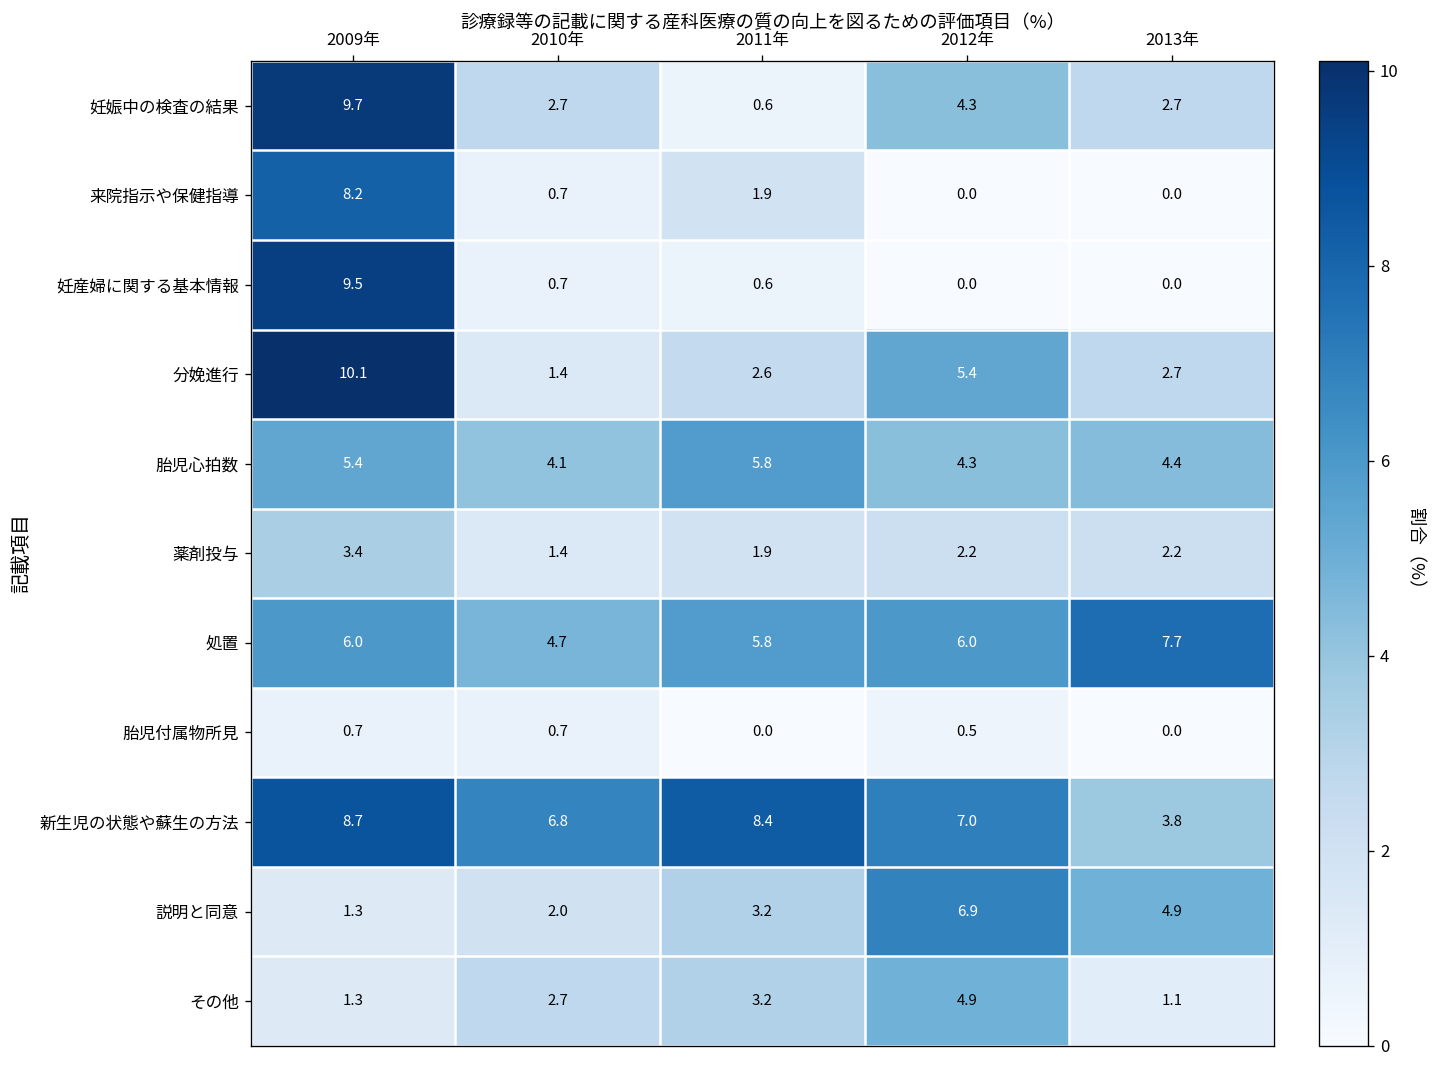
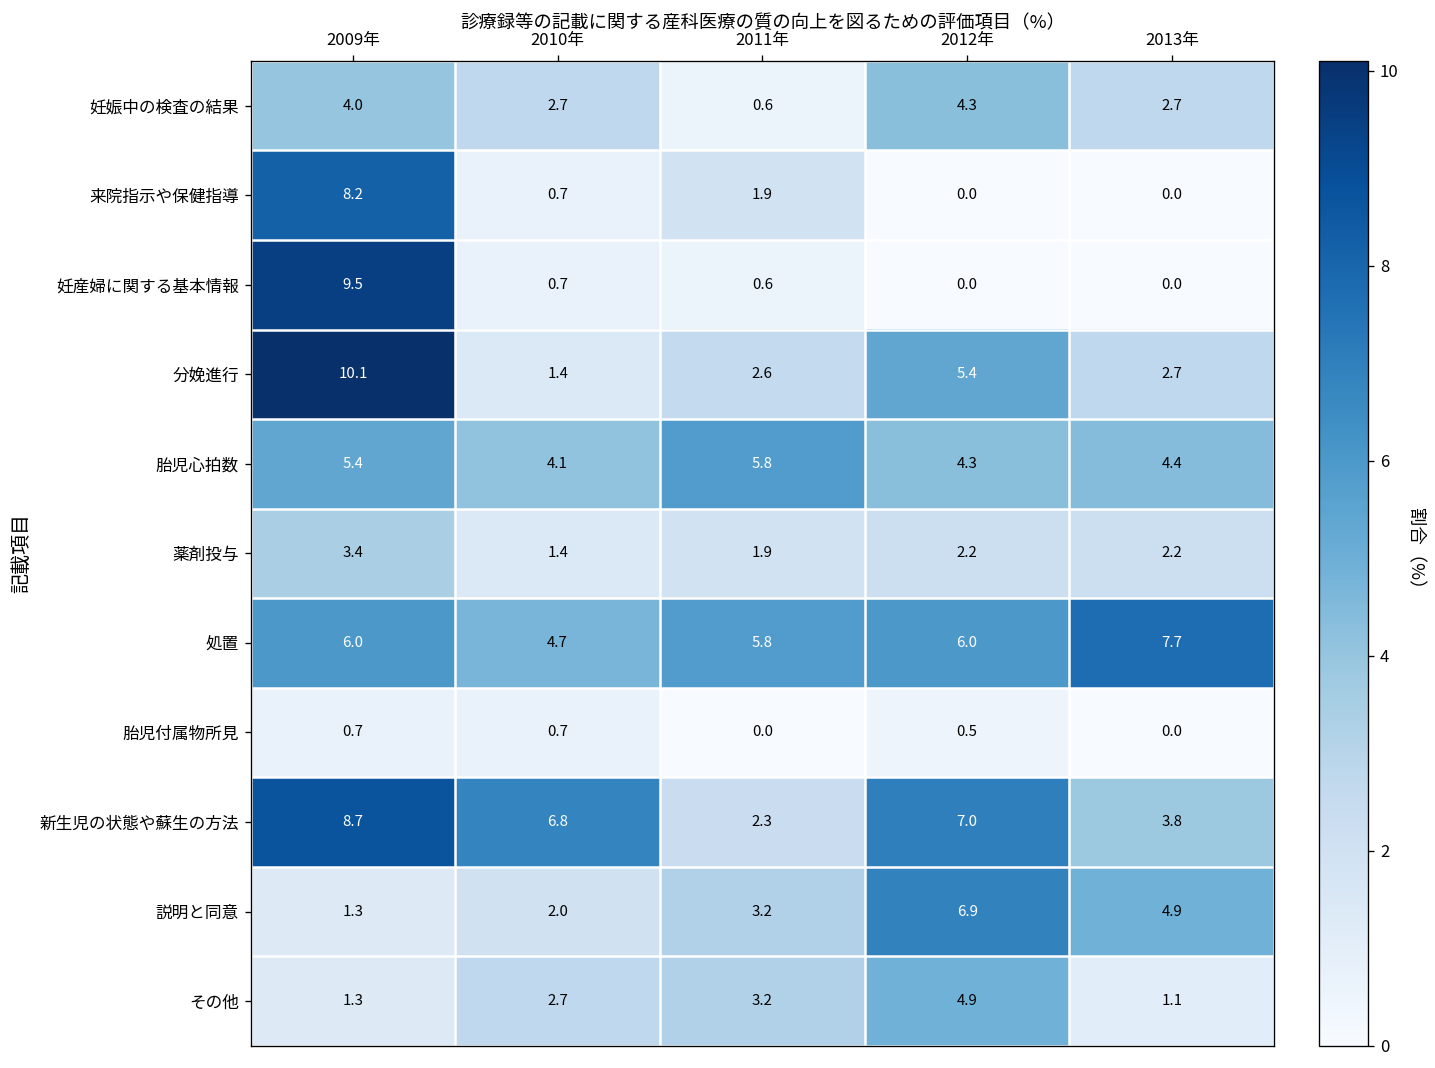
妊娠中の検査の結果, 2009年: 9.7 -> 4.0
新生児の状態や蘇生の方法, 2011年: 8.4 -> 2.3
